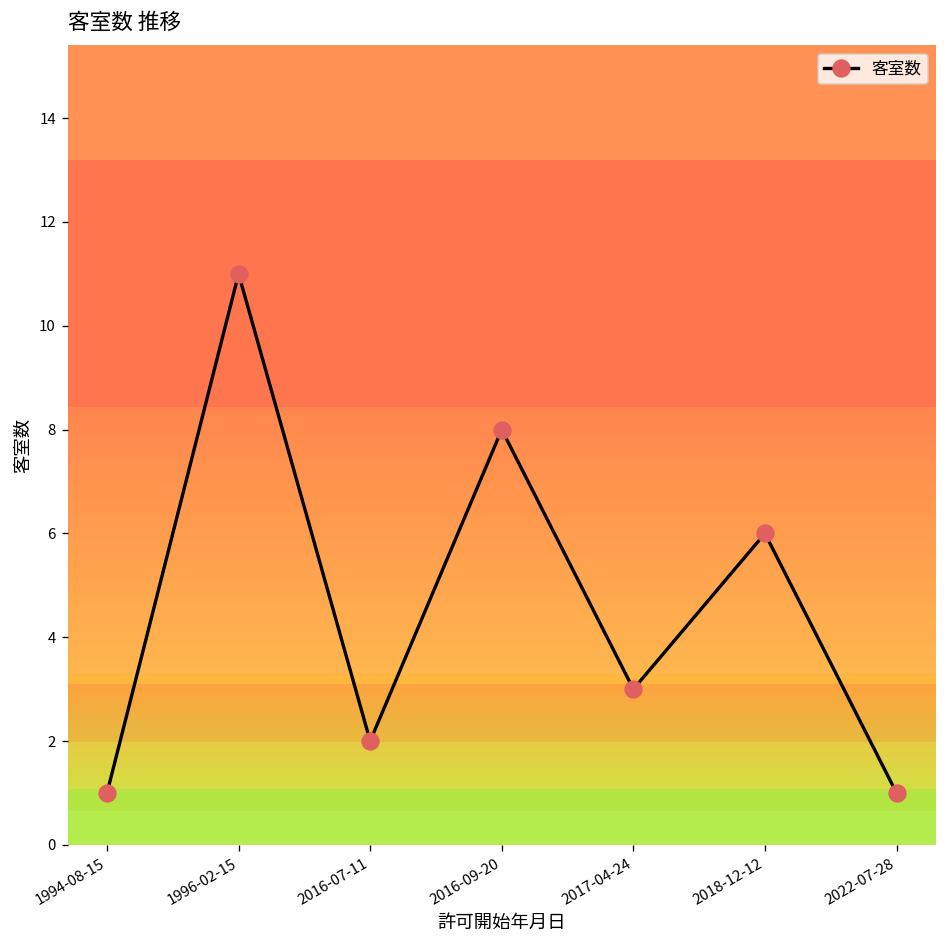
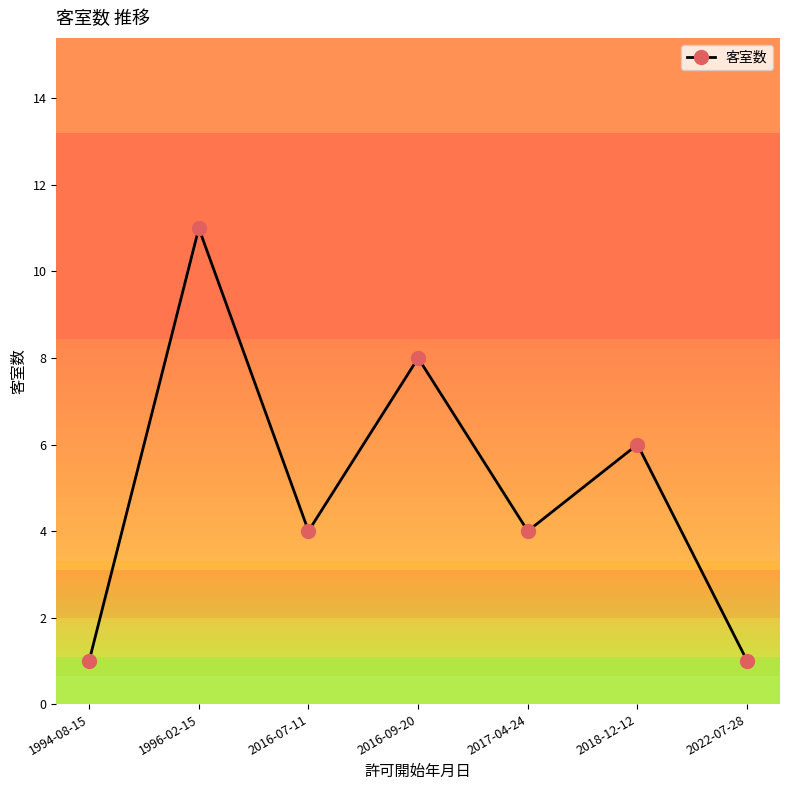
2016-07-11: 2 -> 4
2017-04-24: 3 -> 4
